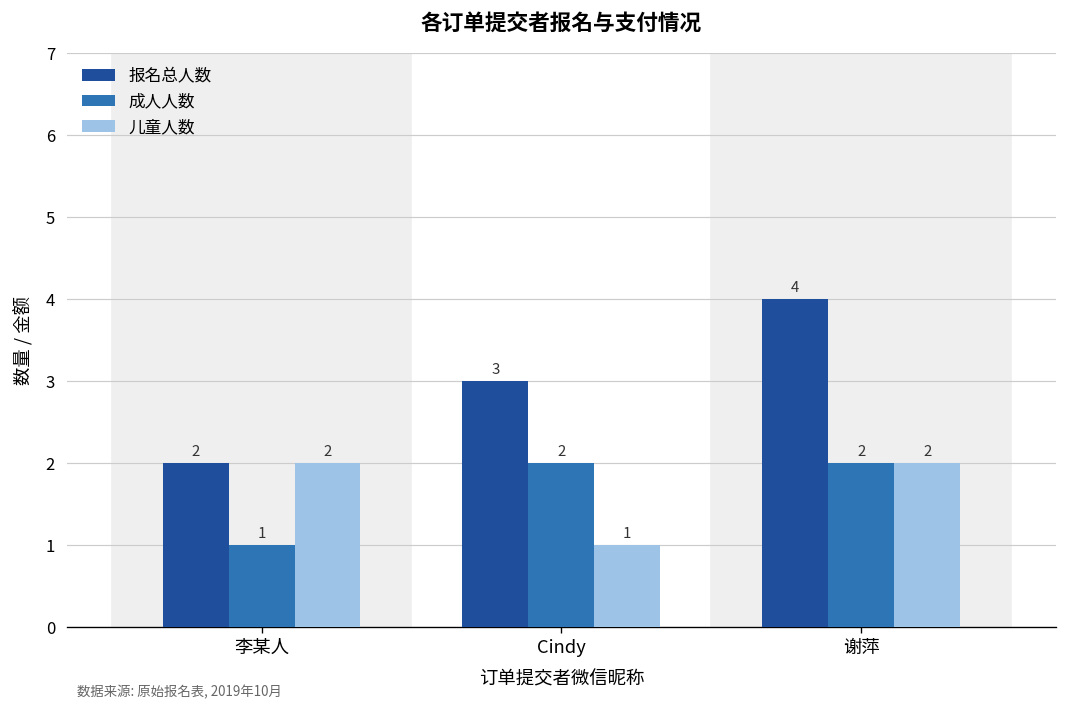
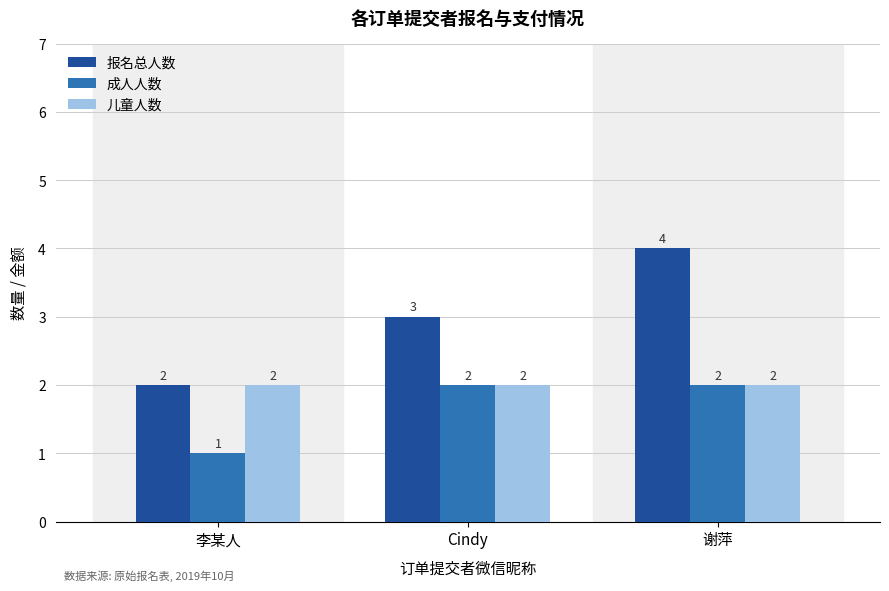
儿童人数, Cindy: 1 -> 2
